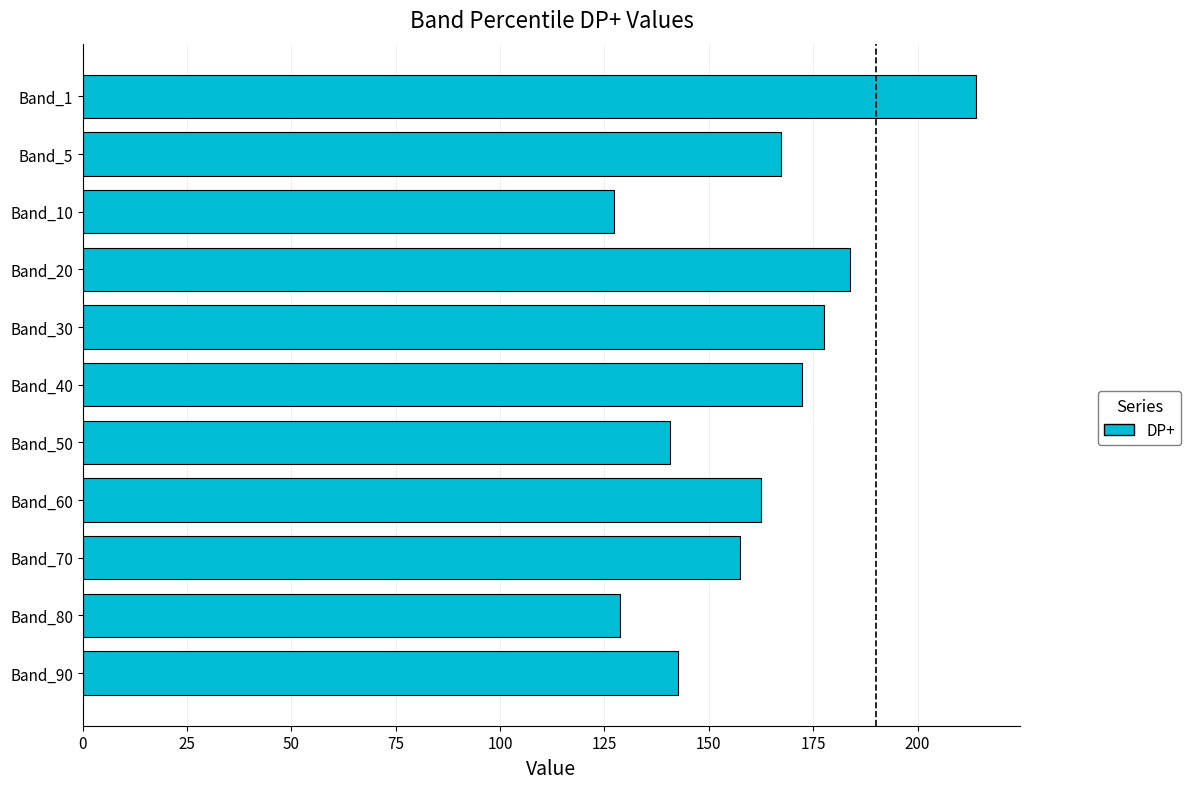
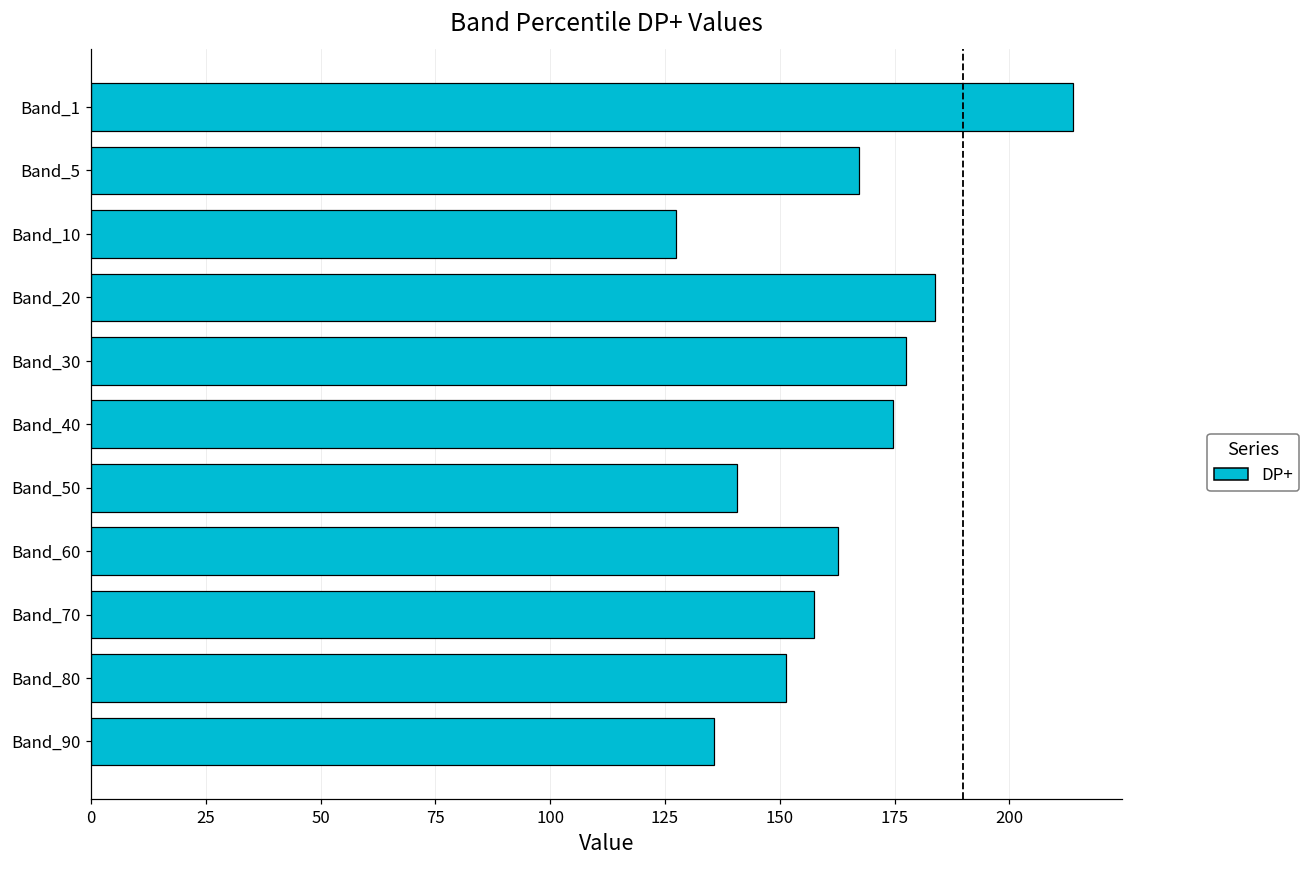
Band_40: 172 -> 175
Band_80: 129 -> 151
Band_90: 143 -> 136
